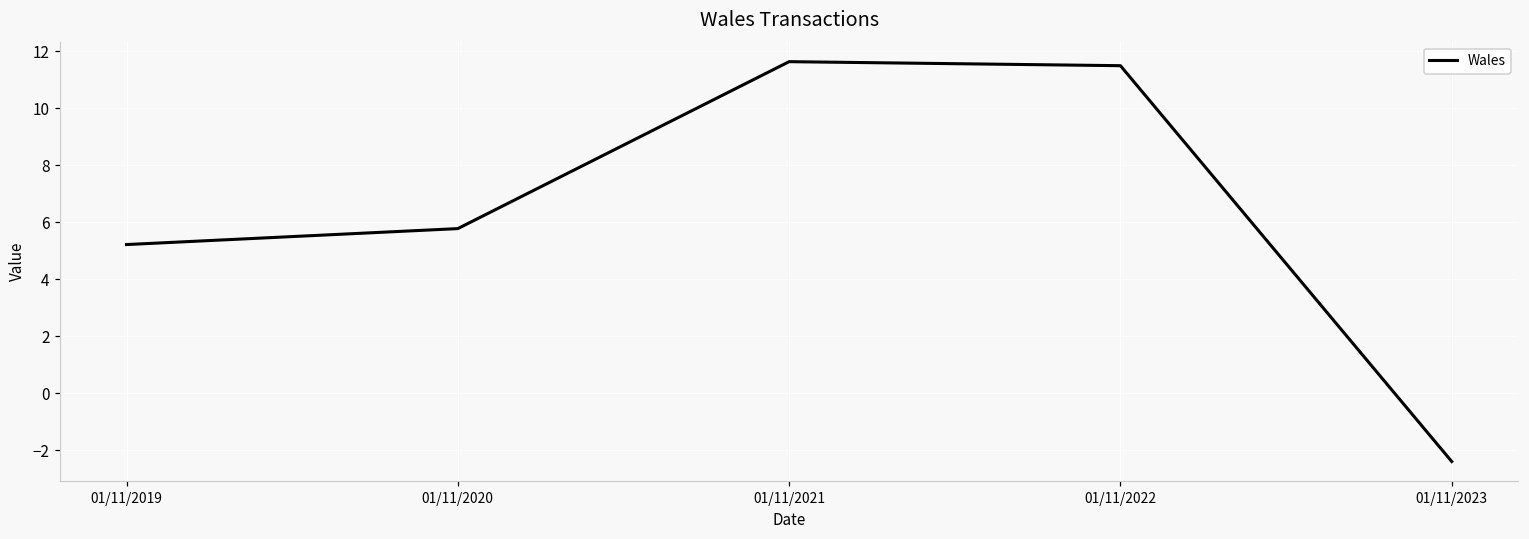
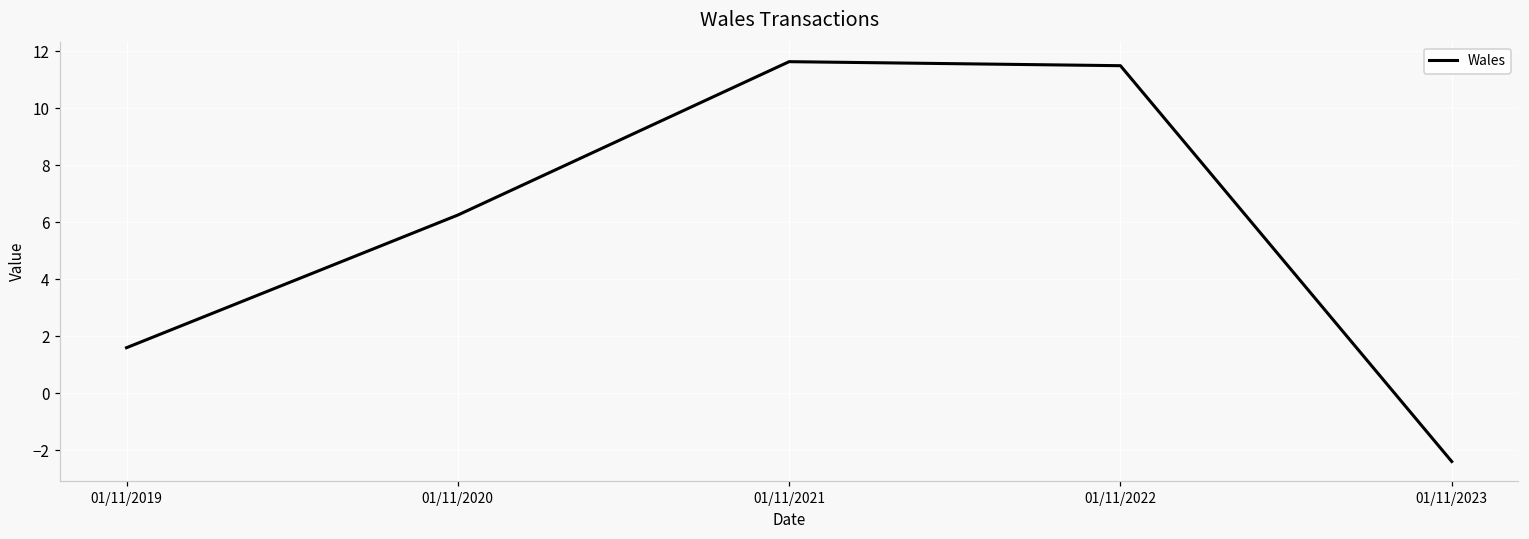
01/11/2019: 5.2 -> 1.6
01/11/2020: 5.8 -> 6.3
